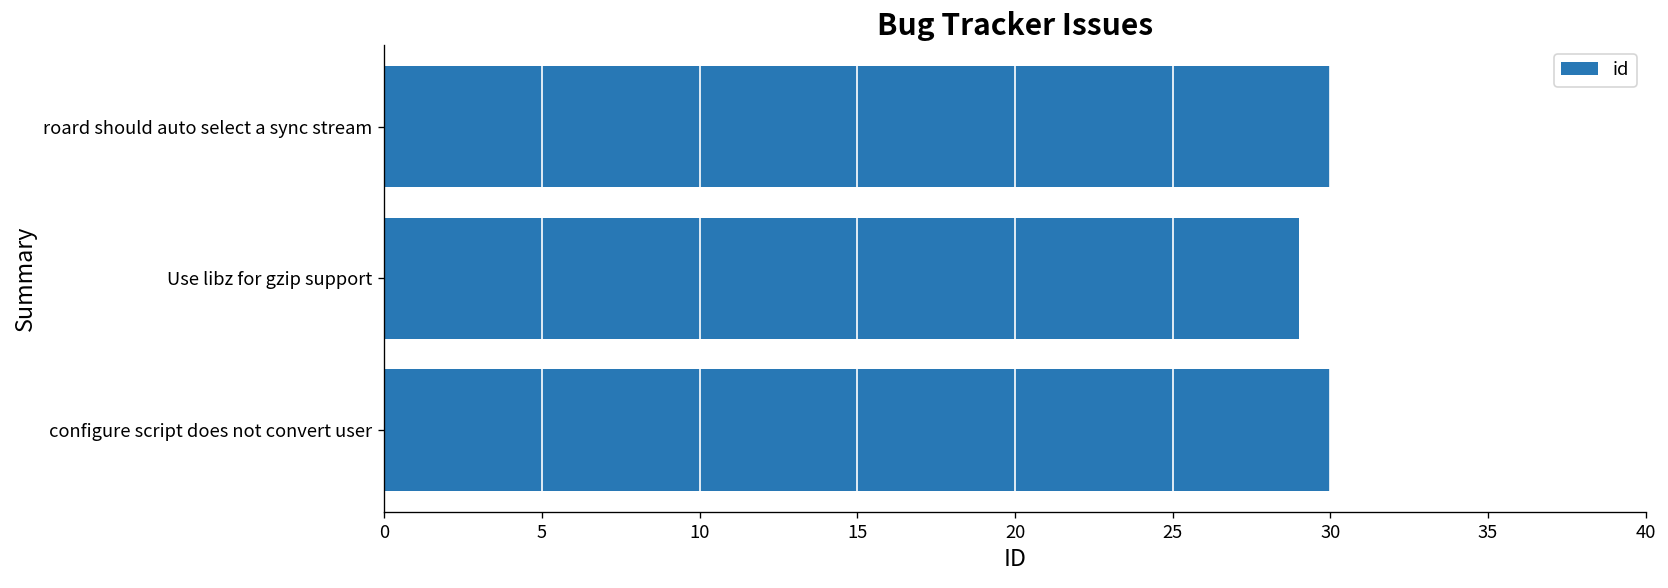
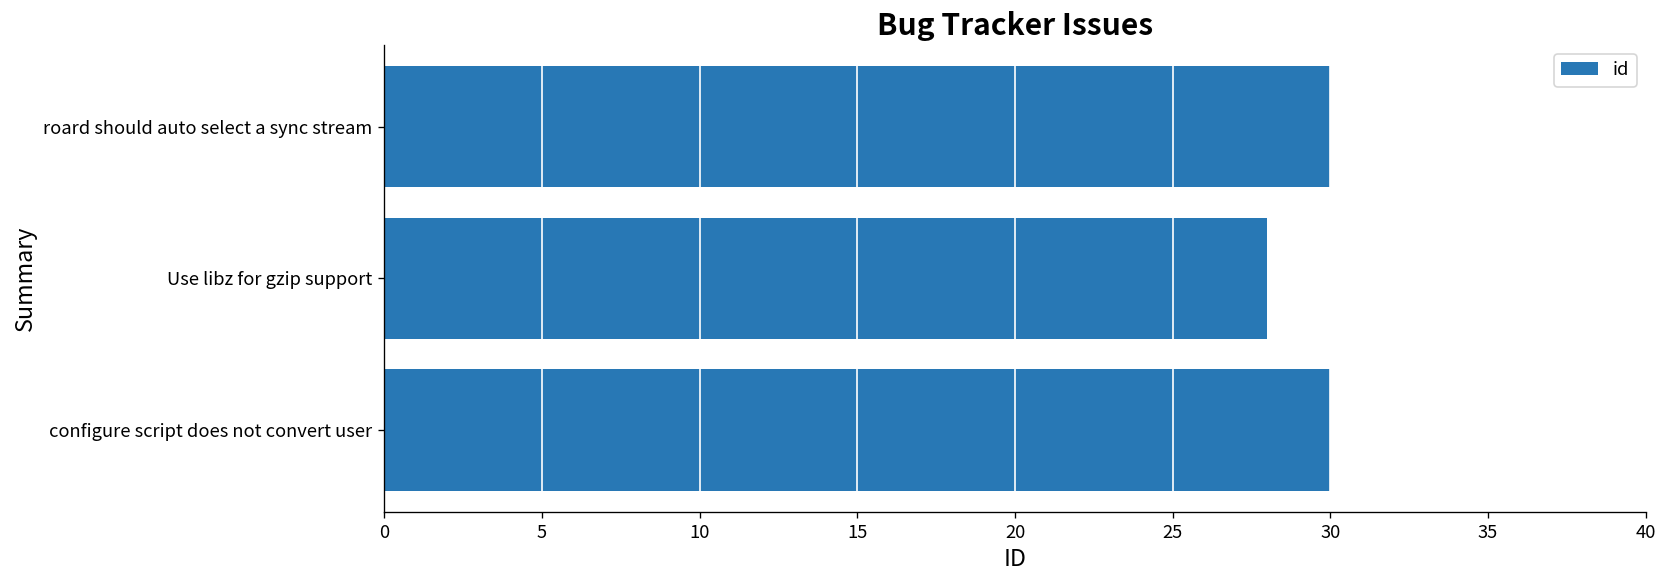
Use libz for gzip support: 29 -> 28
